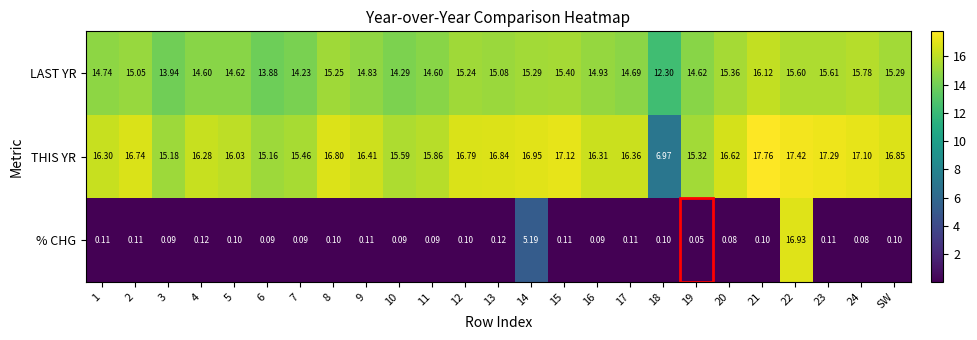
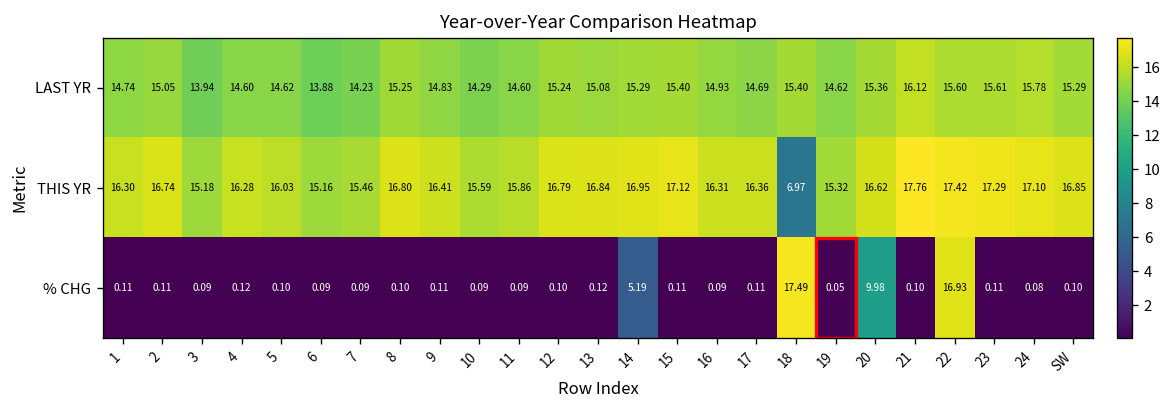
LAST YR, 18: 12.30 -> 15.40
% CHG, 18: 0.10 -> 17.49
% CHG, 20: 0.08 -> 9.98
